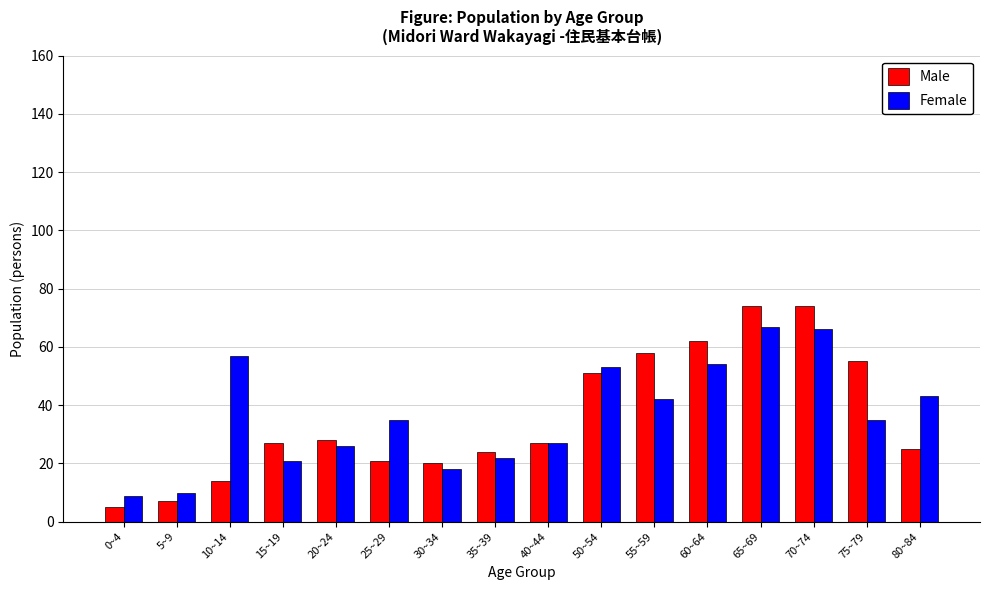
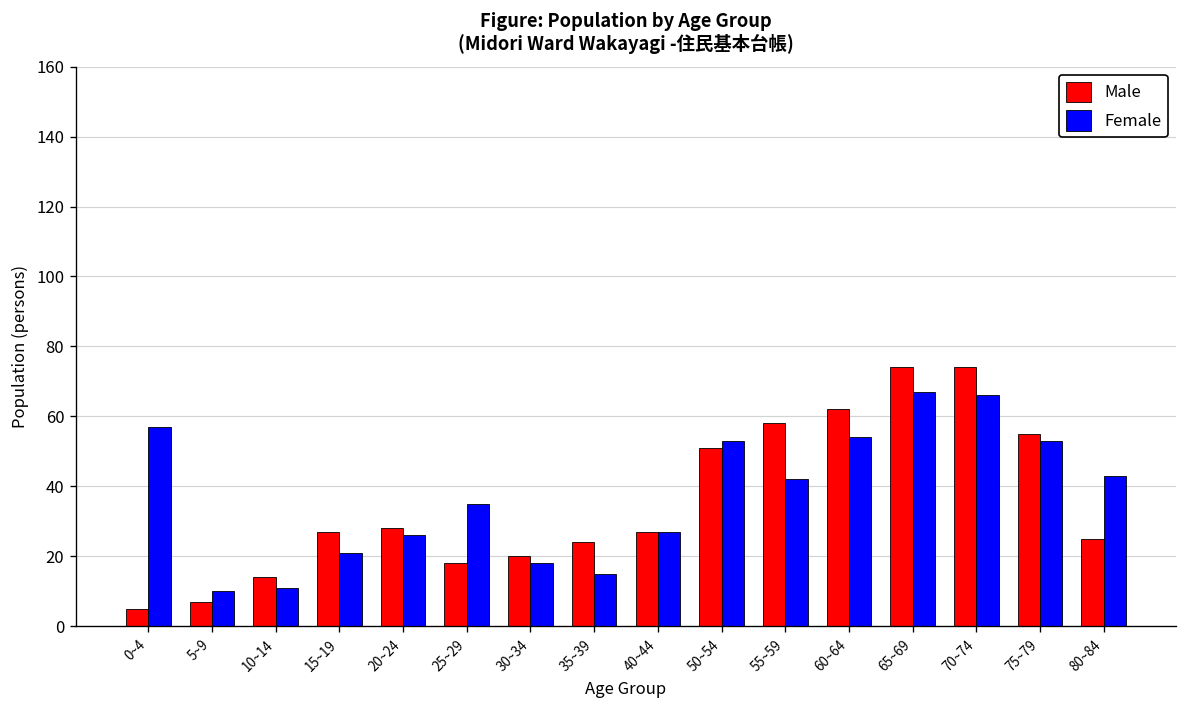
Female, 0~4: 9 -> 57
Female, 10~14: 57 -> 11
Male, 25~29: 21 -> 18
Female, 35~39: 22 -> 15
Female, 75~79: 35 -> 53
